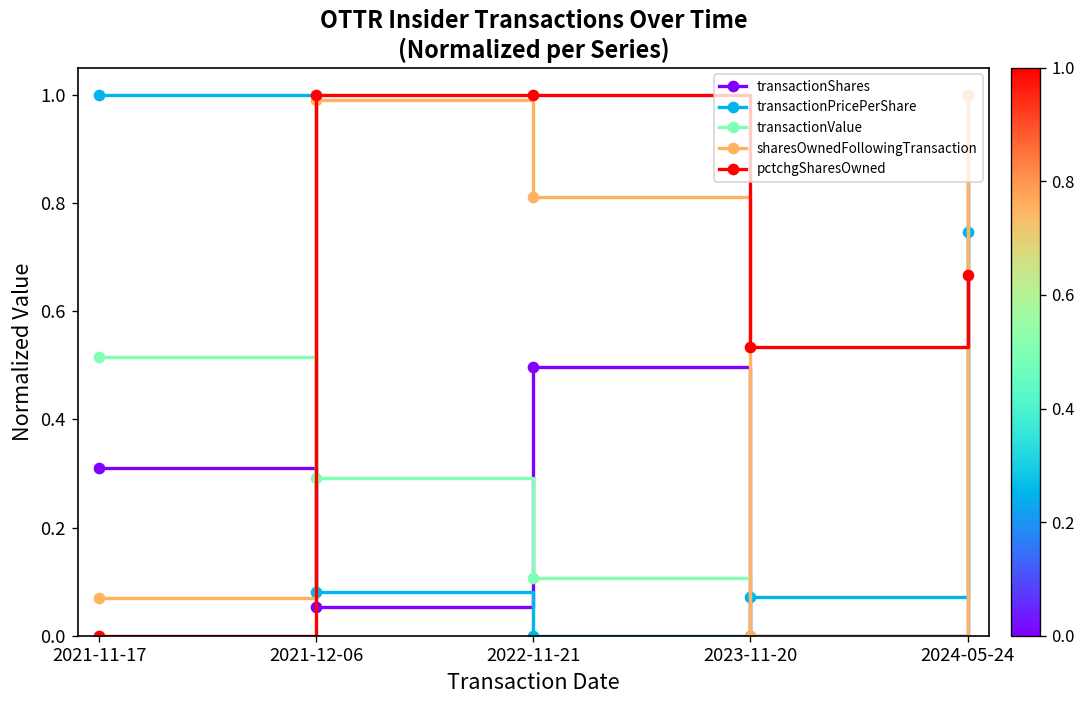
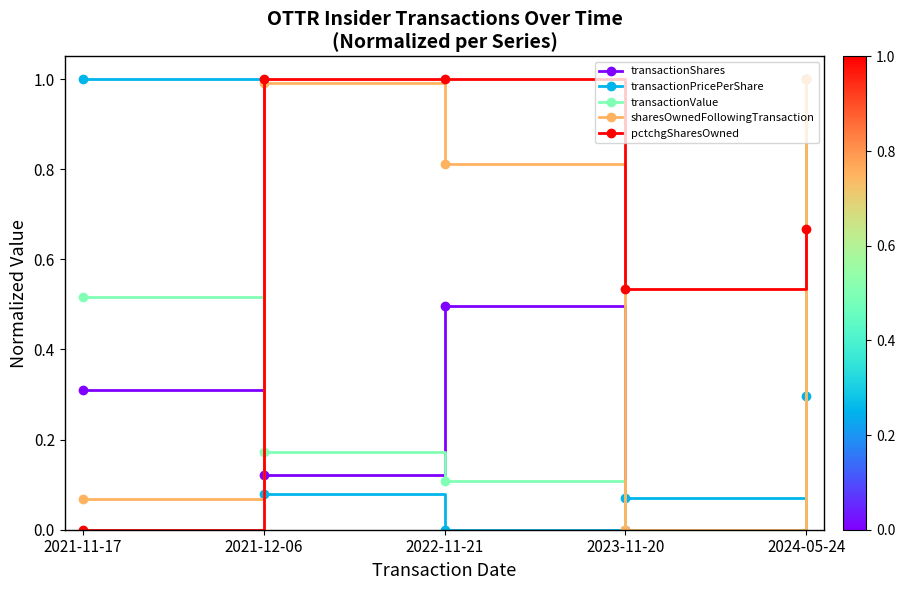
transactionShares, 2021-12-06: 0.05 -> 0.12
transactionValue, 2021-12-06: 0.29 -> 0.17
transactionPricePerShare, 2024-05-24: 0.75 -> 0.30
